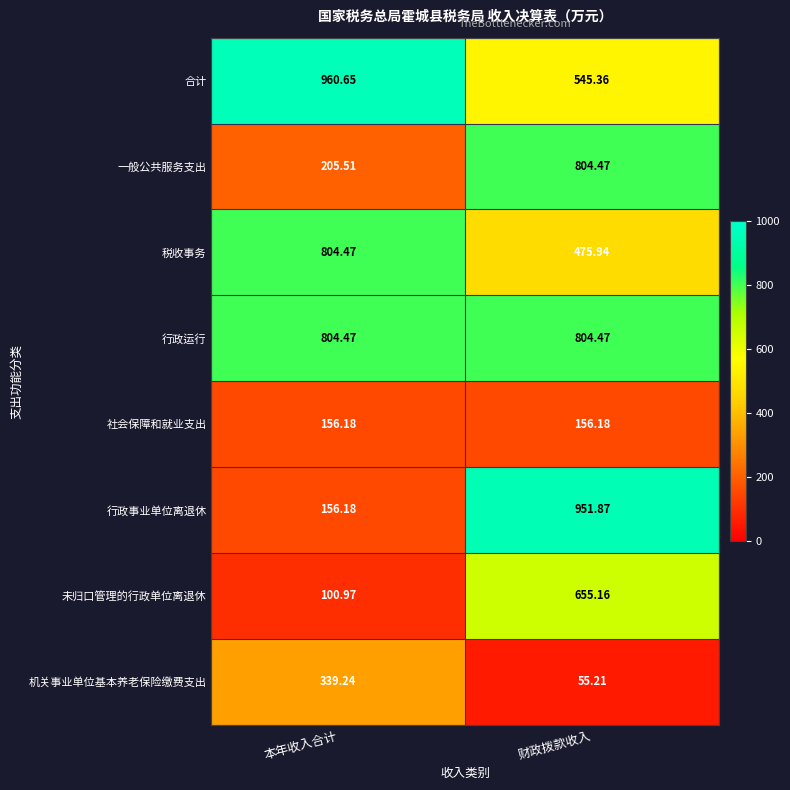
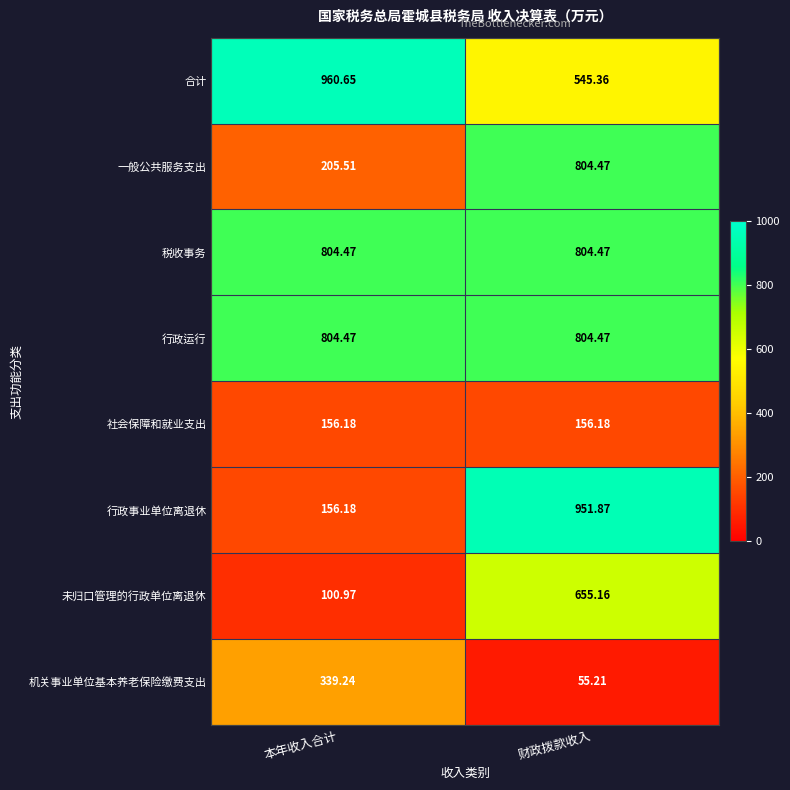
税收事务, 财政拨款收入: 475.94 -> 804.47
